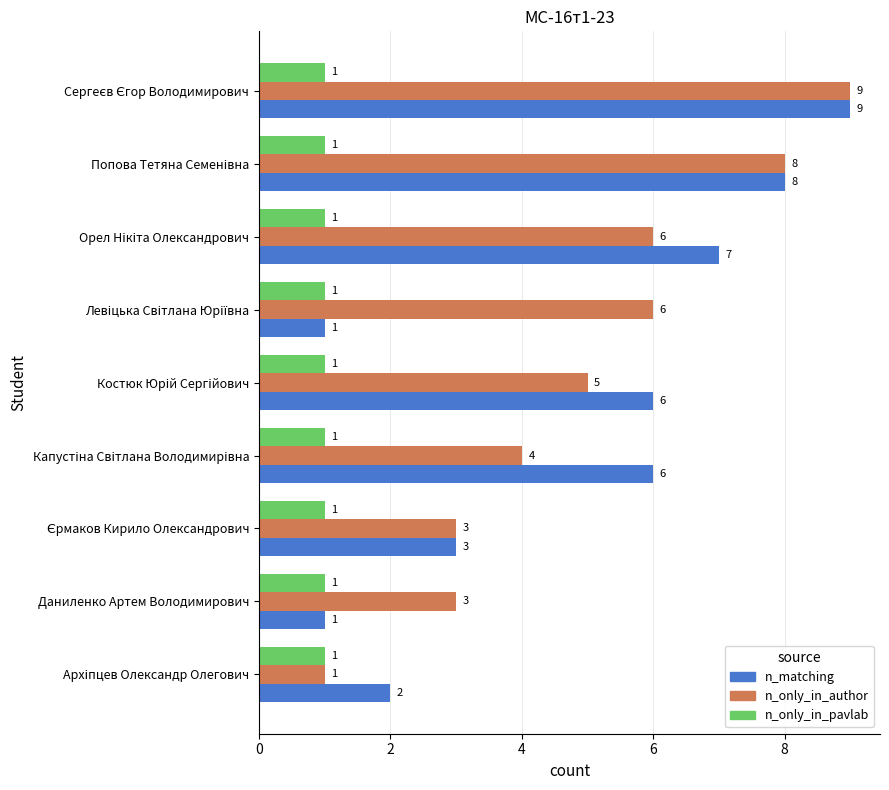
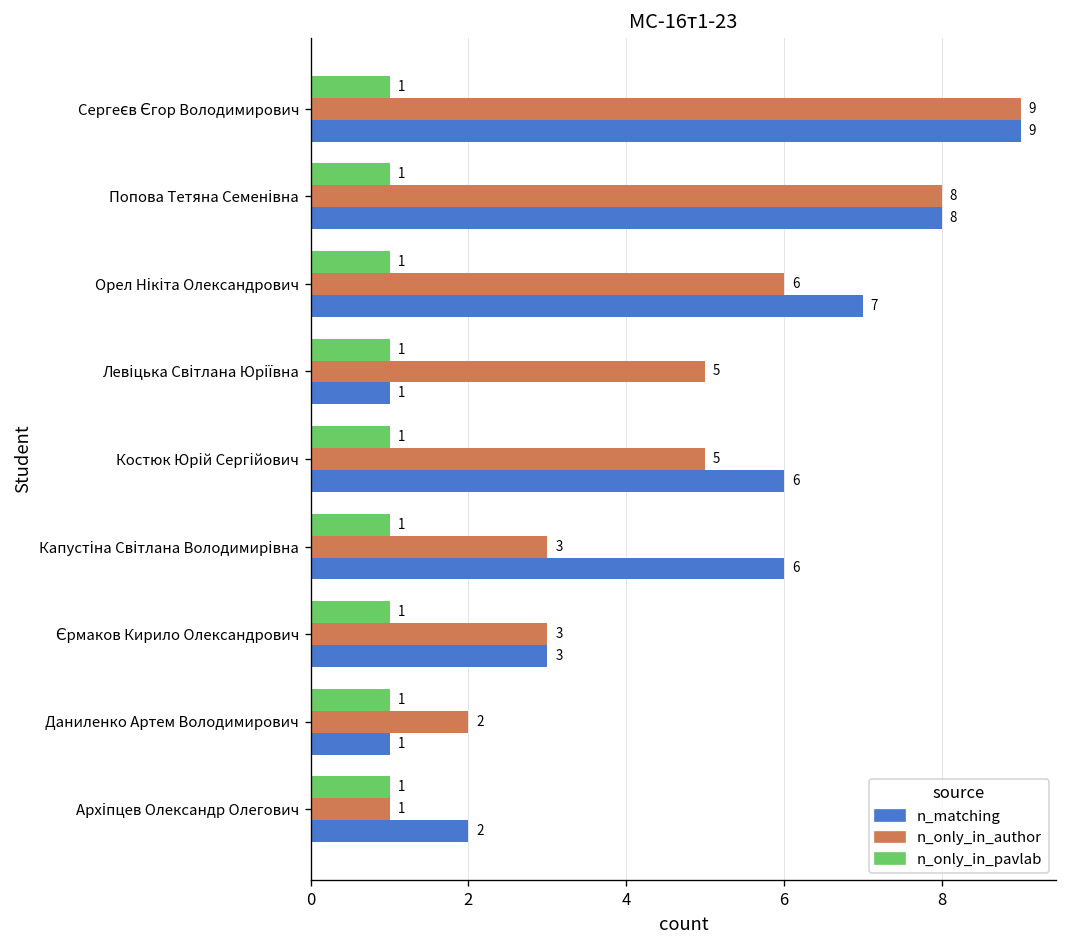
n_only_in_author, Левіцька Світлана Юріївна: 6 -> 5
n_only_in_author, Капустіна Світлана Володимирівна: 4 -> 3
n_only_in_author, Даниленко Артем Володимирович: 3 -> 2
